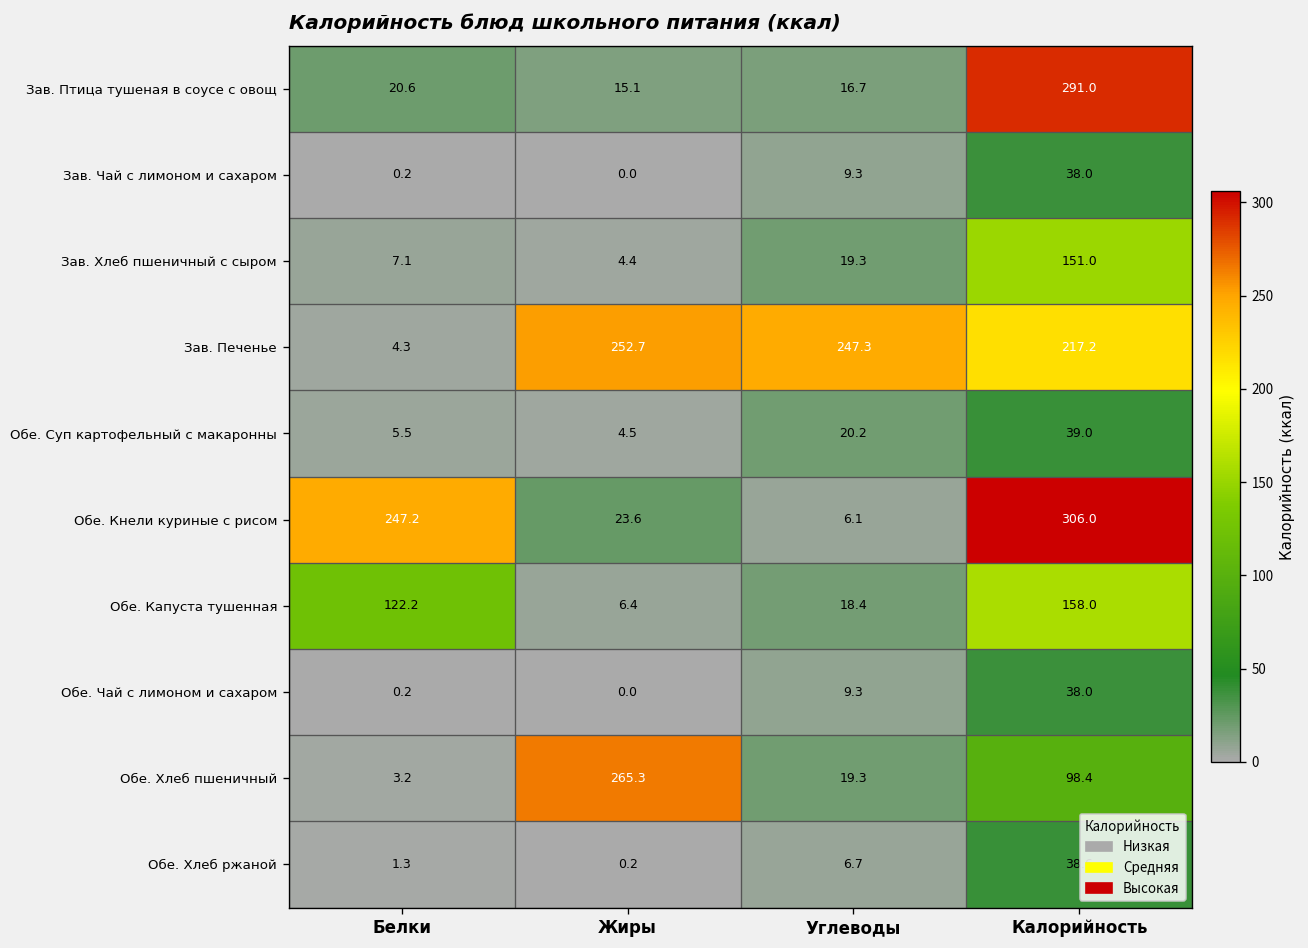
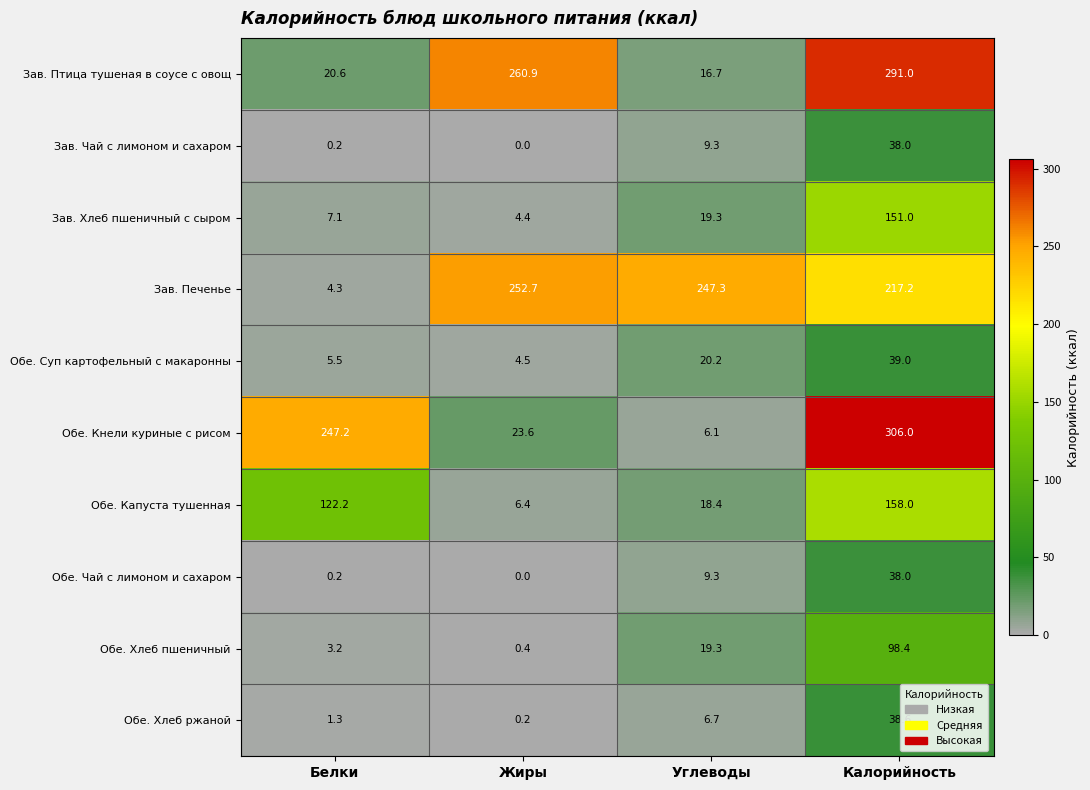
Зав. Птица тушеная в соусе с овощ, Жиры: 15.1 -> 260.9
Обе. Хлеб пшеничный, Жиры: 265.3 -> 0.4
